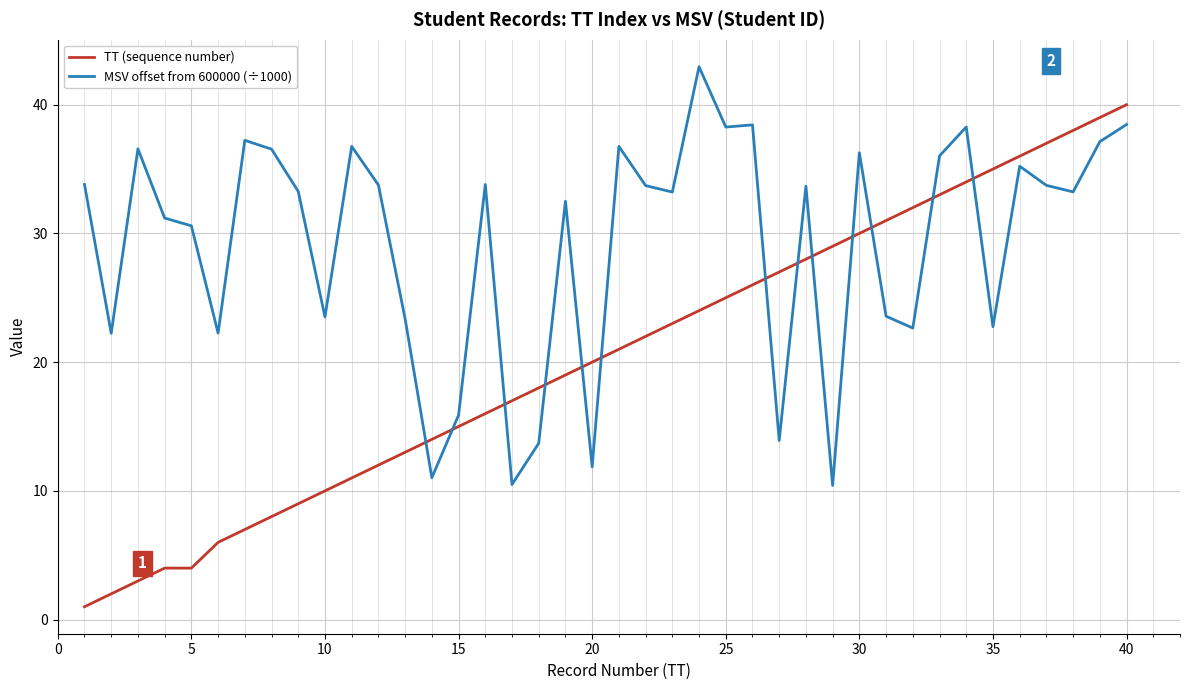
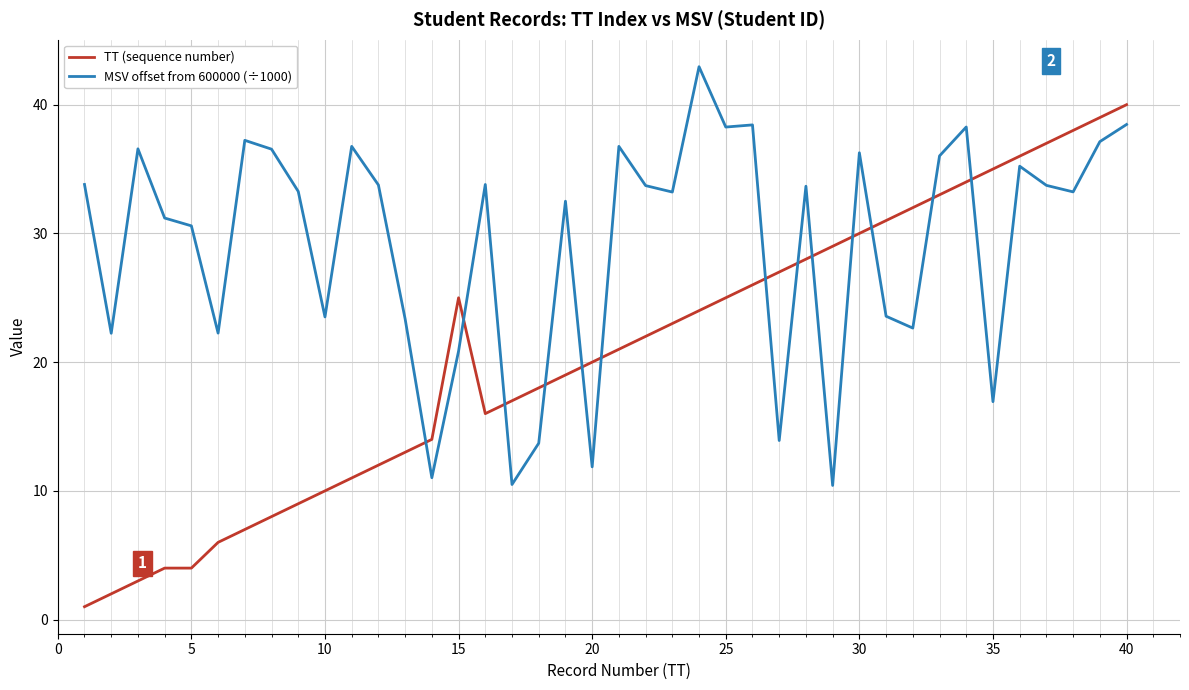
TT (sequence number), 15: 15 -> 25
MSV offset from 600000 (÷1000), 15: 15.9 -> 20.9
MSV offset from 600000 (÷1000), 35: 22.7 -> 16.9
